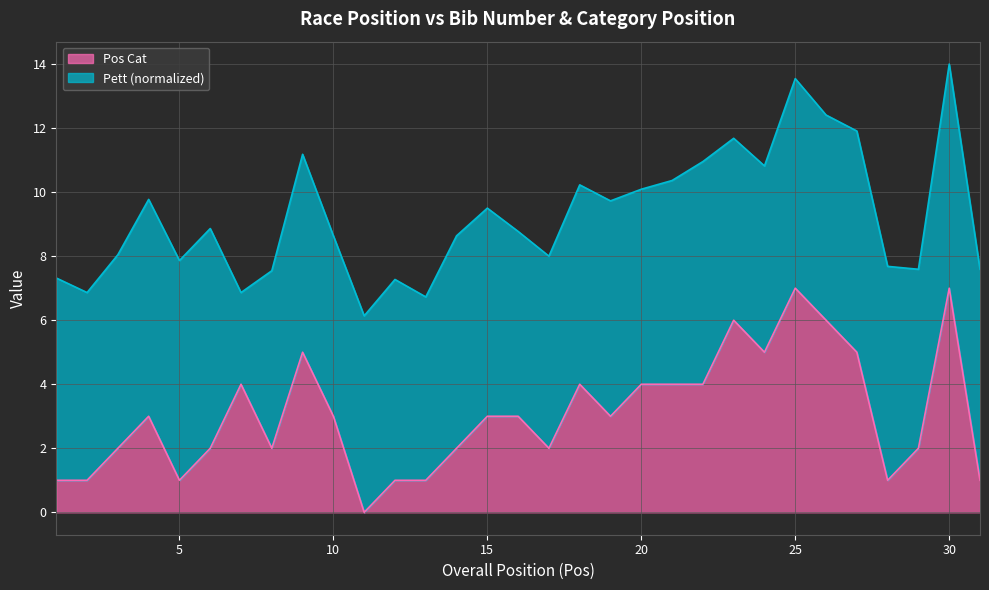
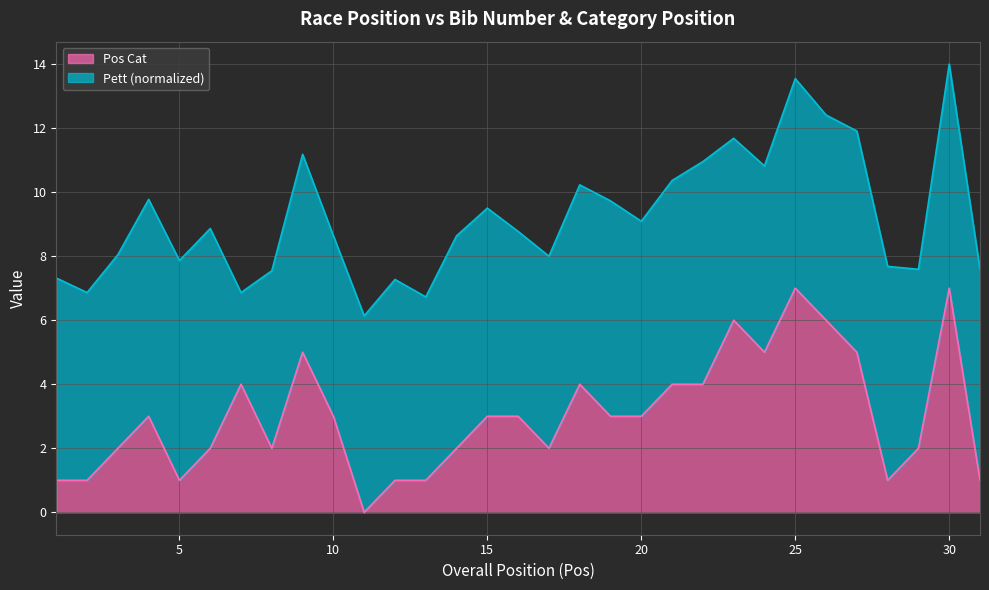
Pos Cat, 20: 4 -> 3
